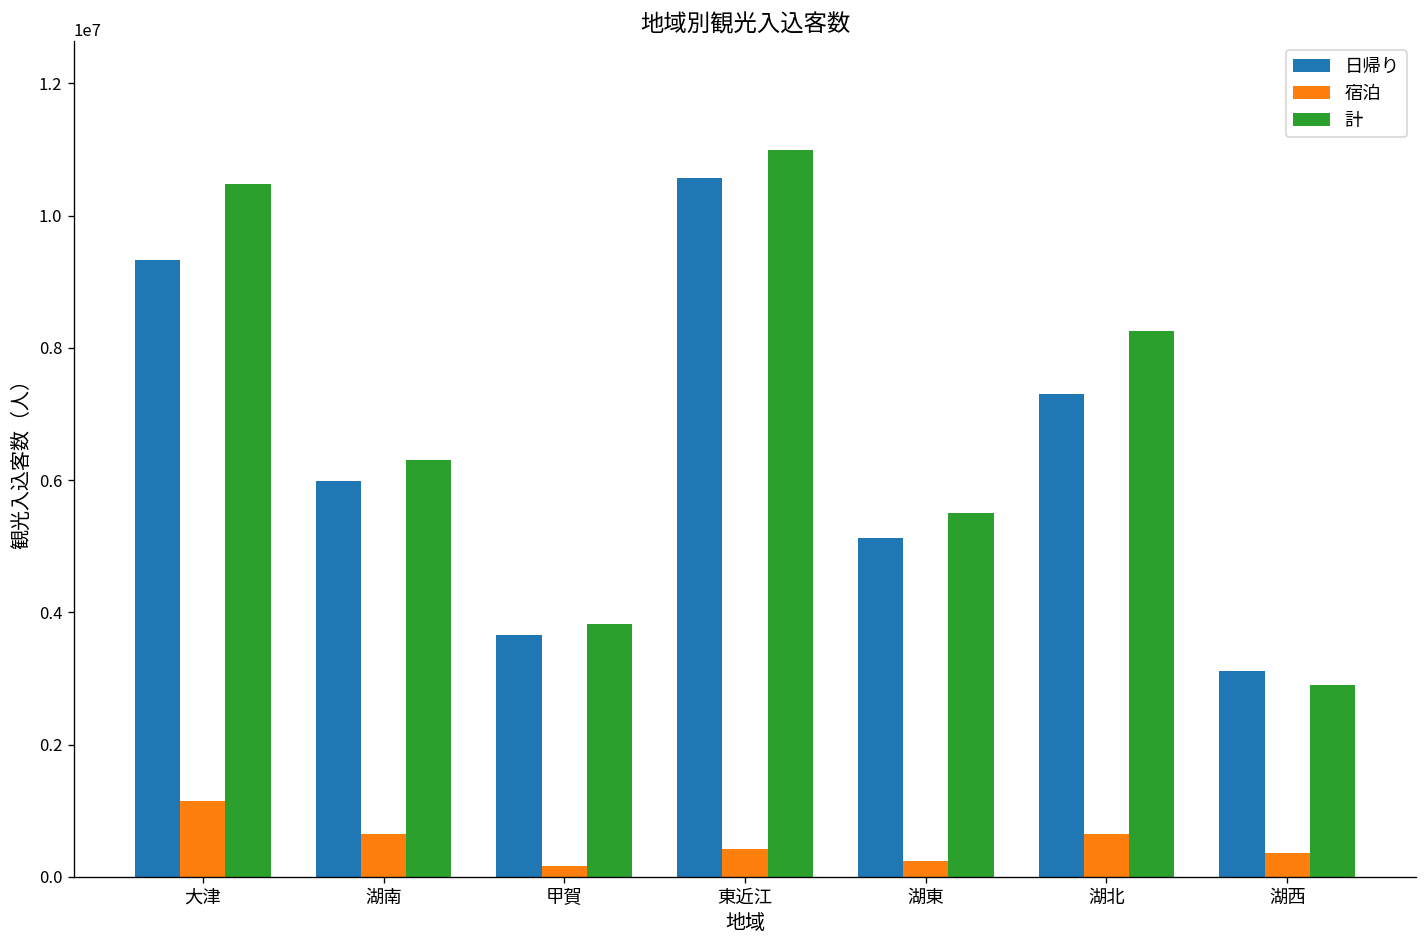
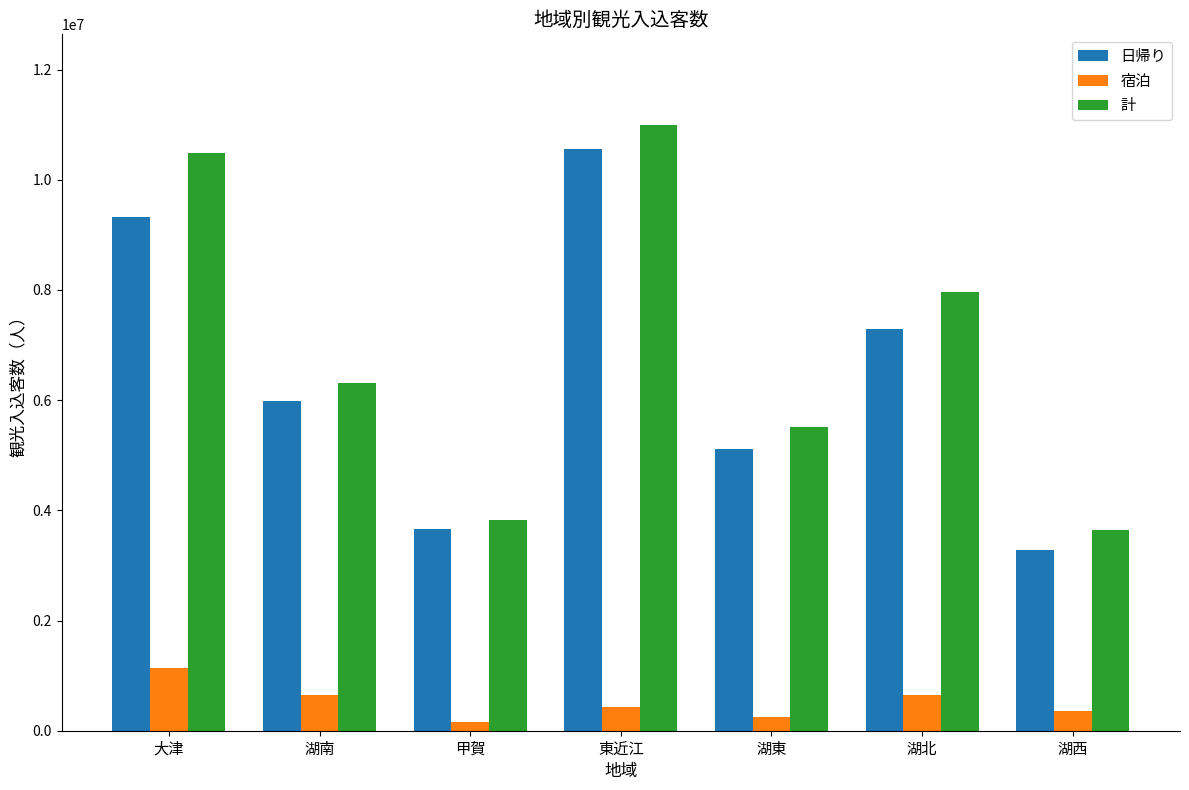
計, 湖北: 8300000 -> 8000000
日帰り, 湖西: 3100000 -> 3300000
計, 湖西: 2900000 -> 3600000
